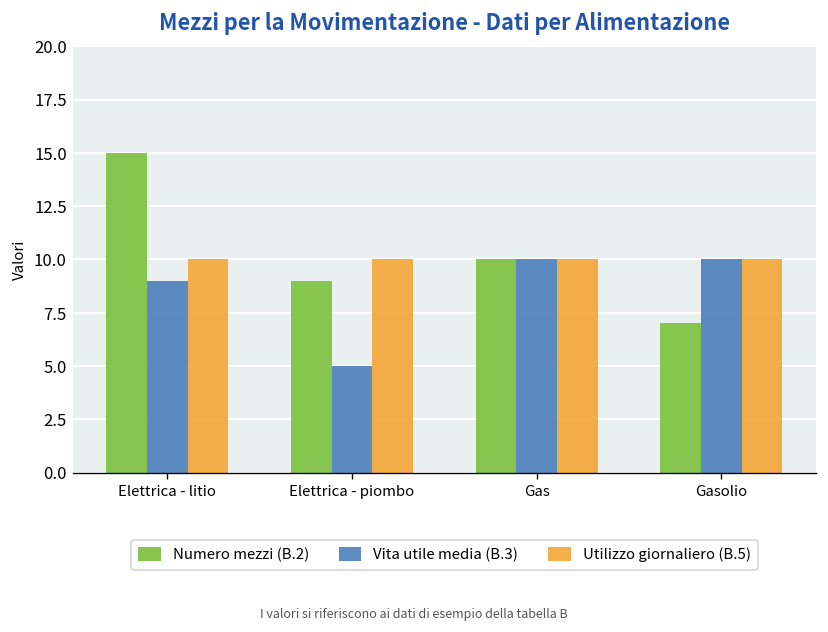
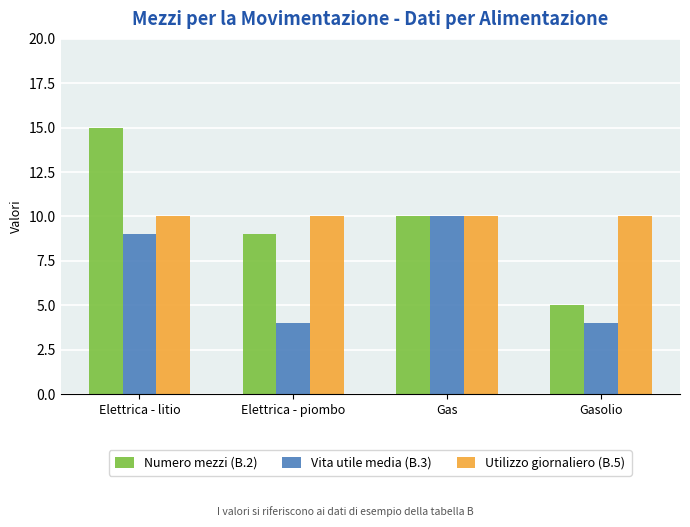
Vita utile media (B.3), Elettrica - piombo: 5 -> 4
Numero mezzi (B.2), Gasolio: 7 -> 5
Vita utile media (B.3), Gasolio: 10 -> 4
